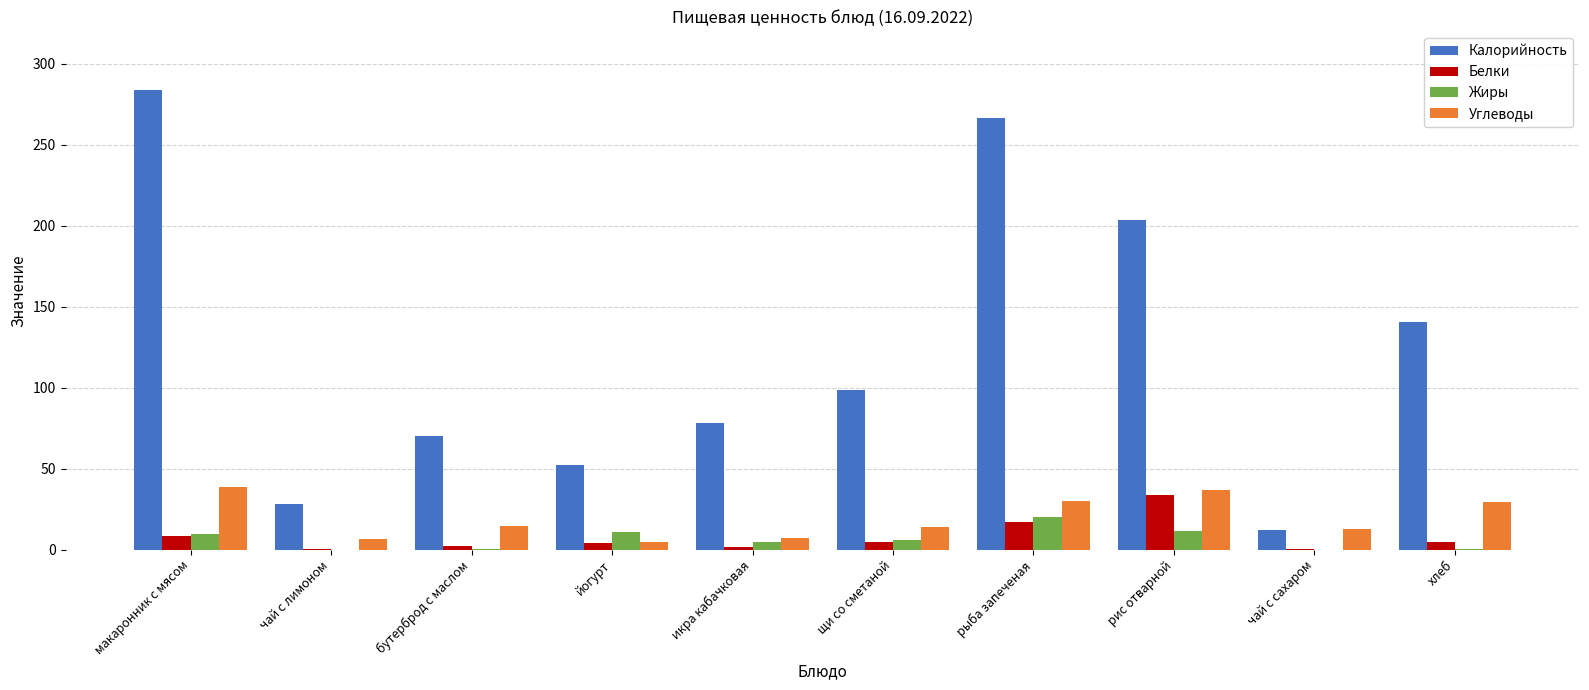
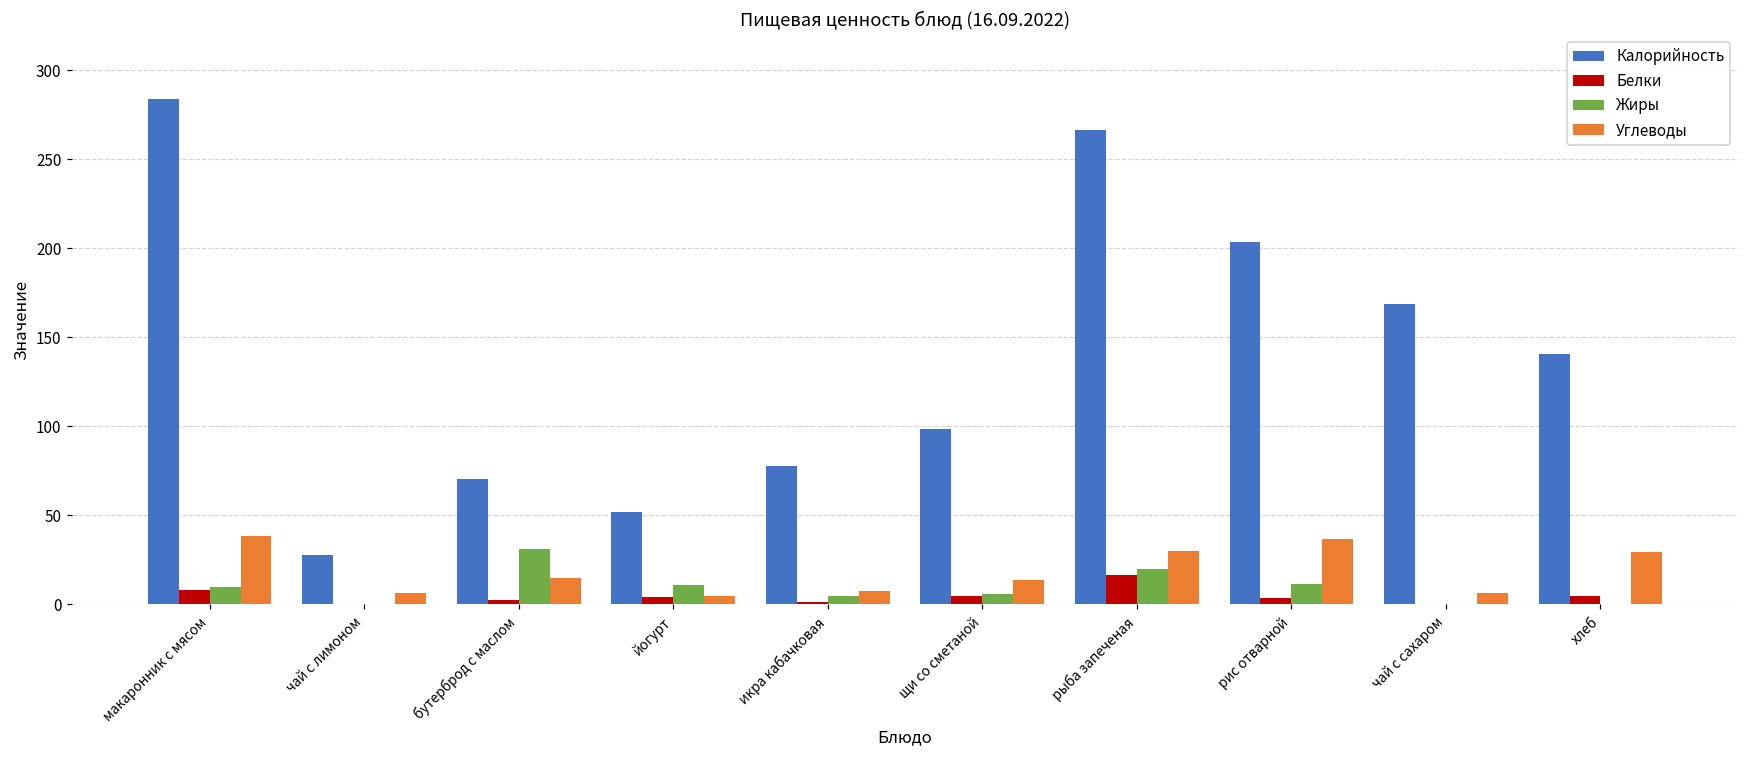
Жиры, бутерброд с маслом: 0 -> 31
Белки, рис отварной: 34 -> 4
Калорийность, чай с сахаром: 12 -> 169
Углеводы, чай с сахаром: 13 -> 7
